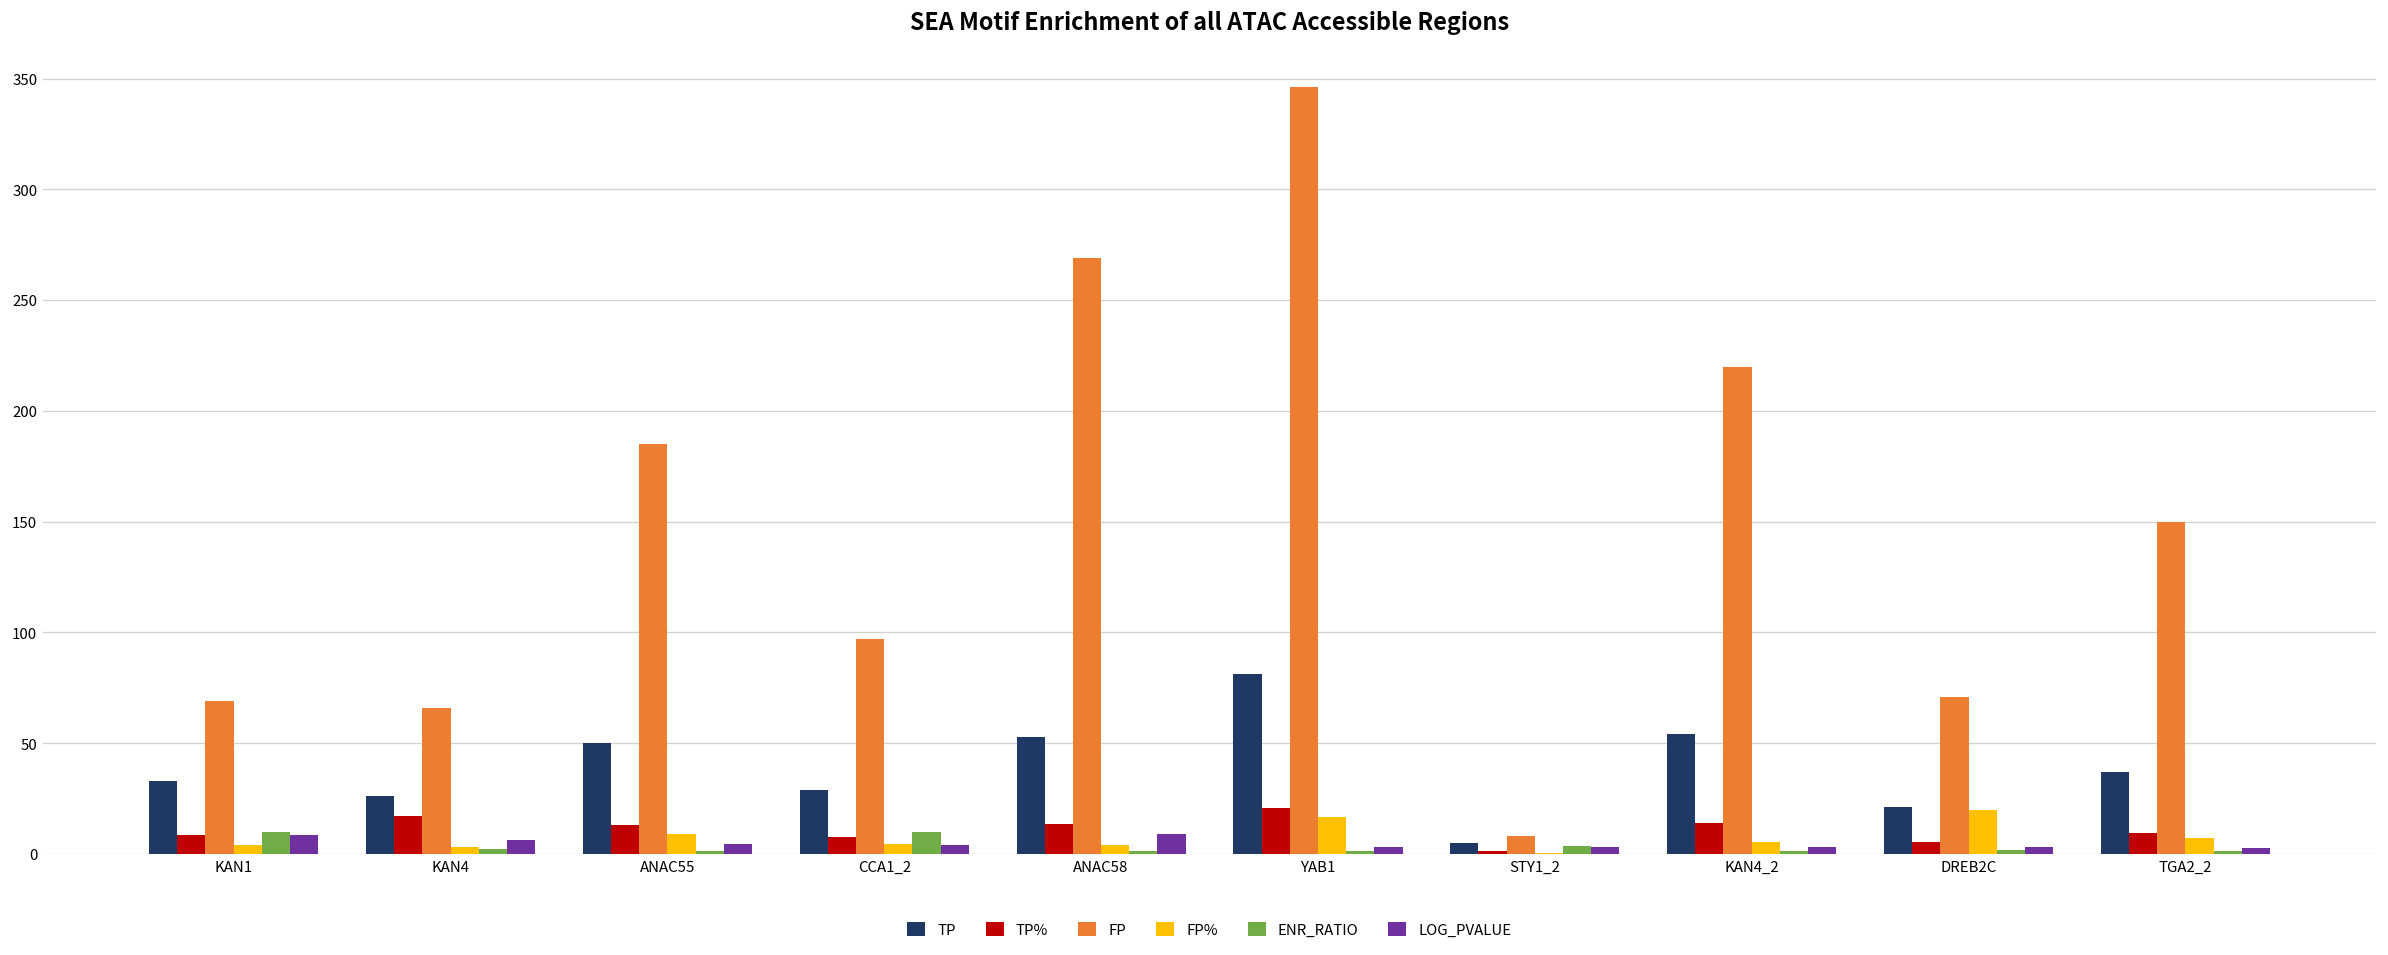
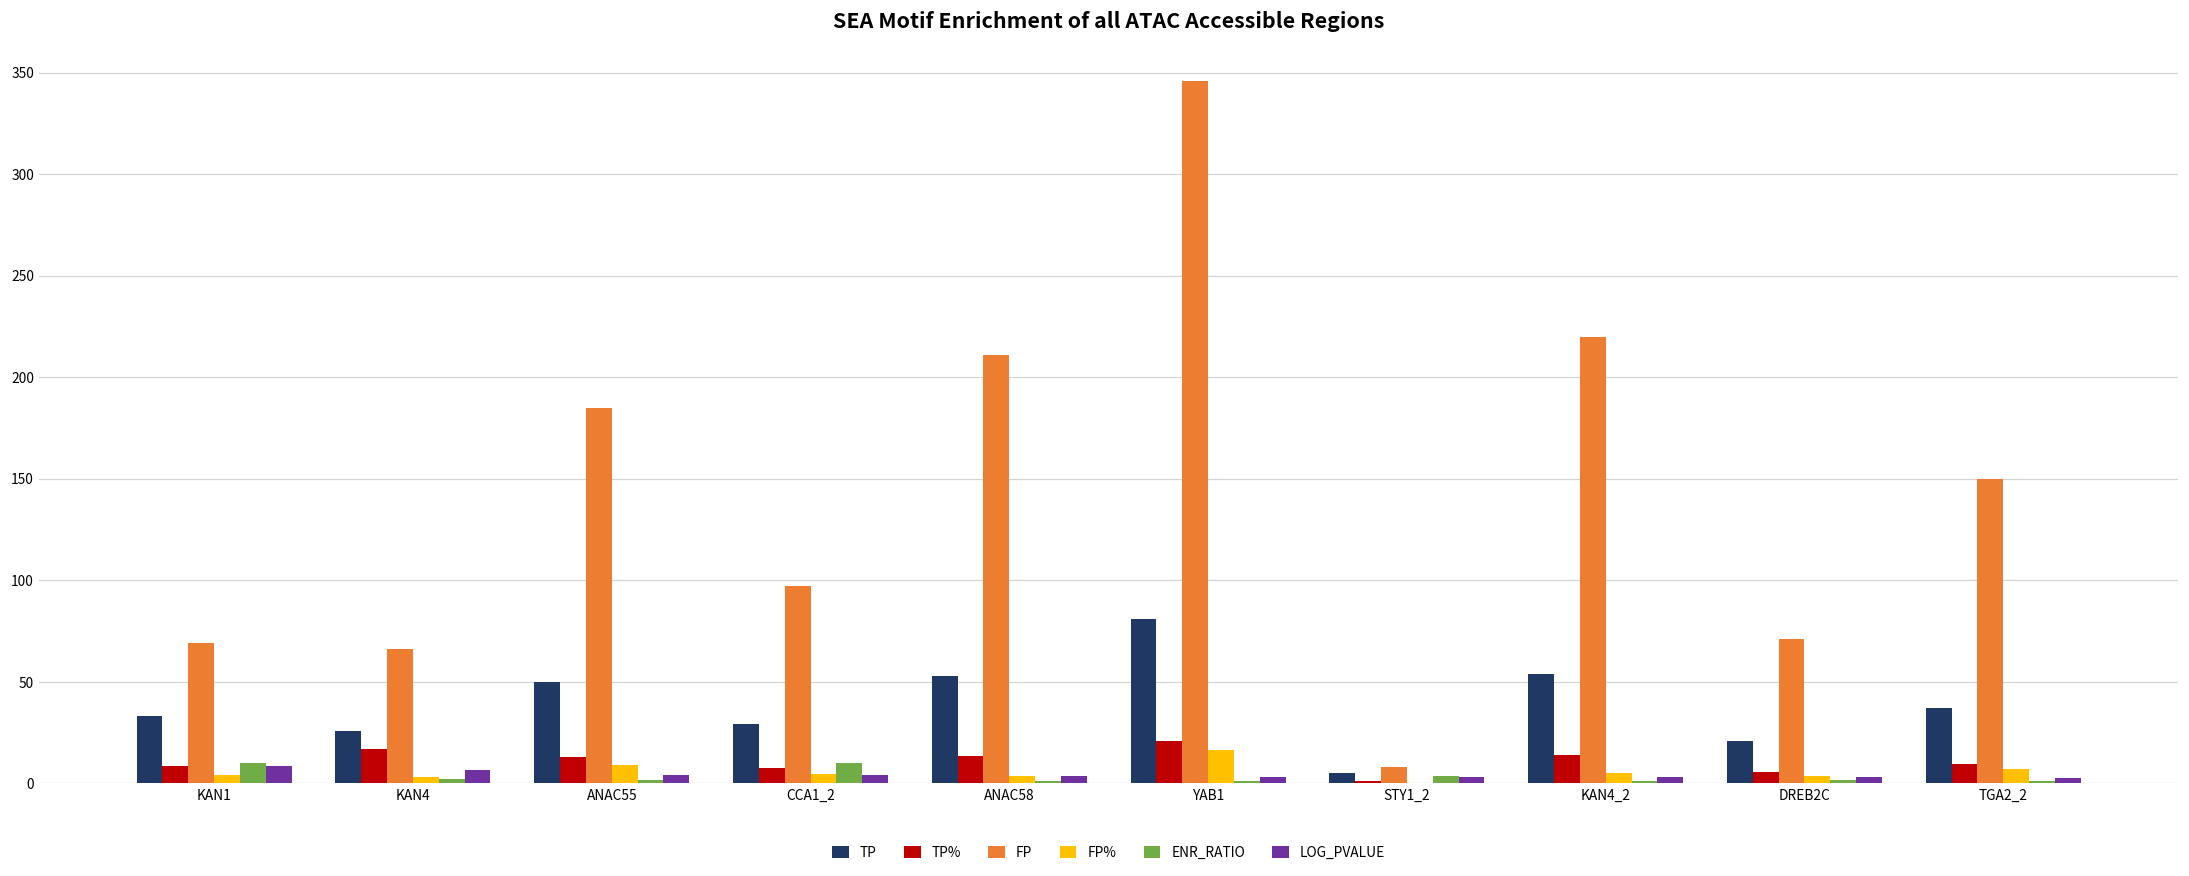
FP, ANAC58: 269 -> 211
LOG_PVALUE, ANAC58: 9 -> 3
FP%, DREB2C: 20 -> 3
